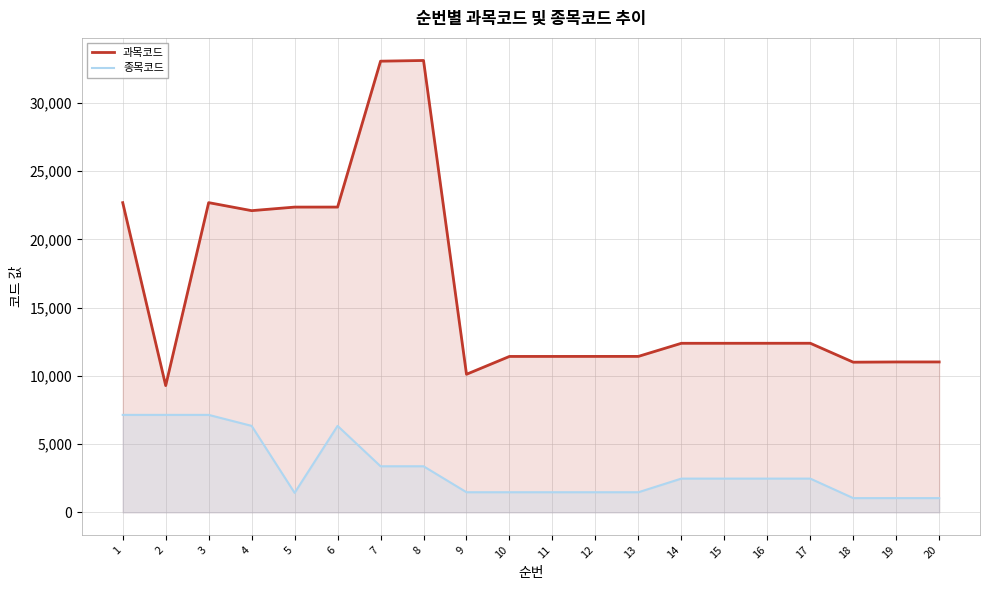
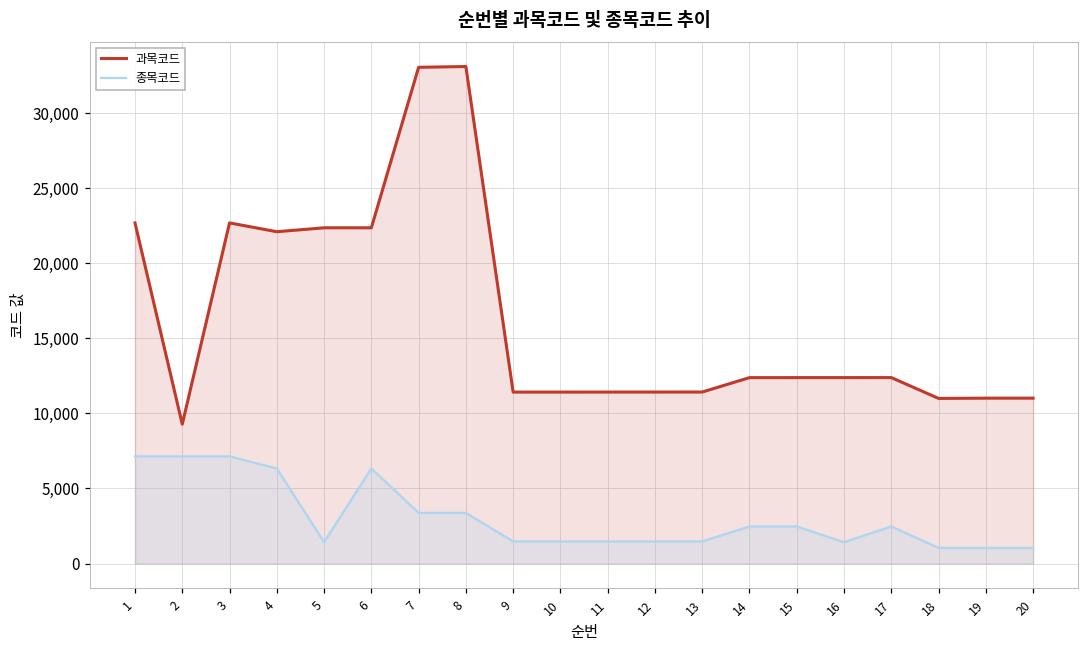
과목코드, 9: 10,100 -> 11,400
종목코드, 16: 2,500 -> 1,400
